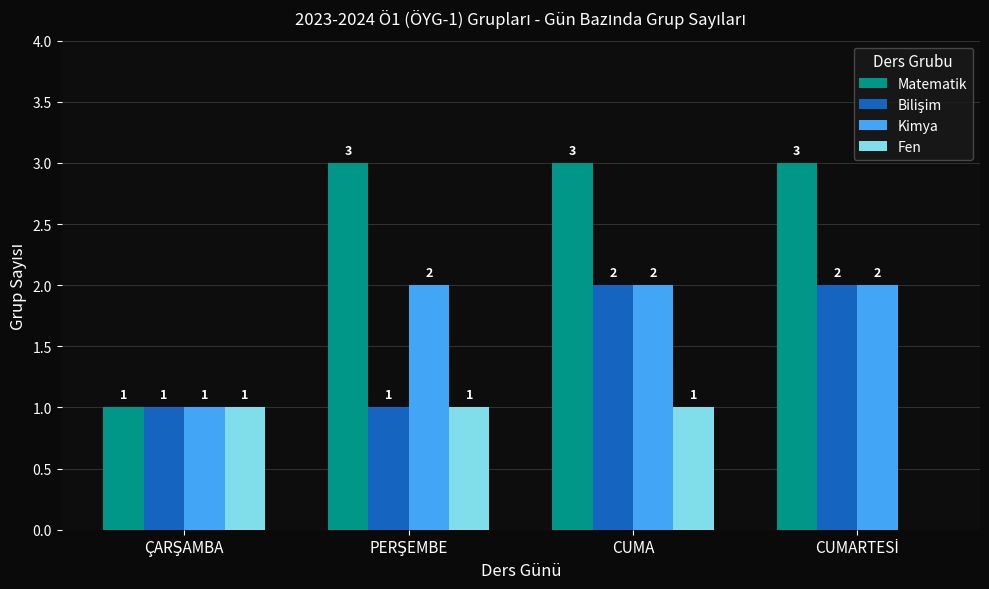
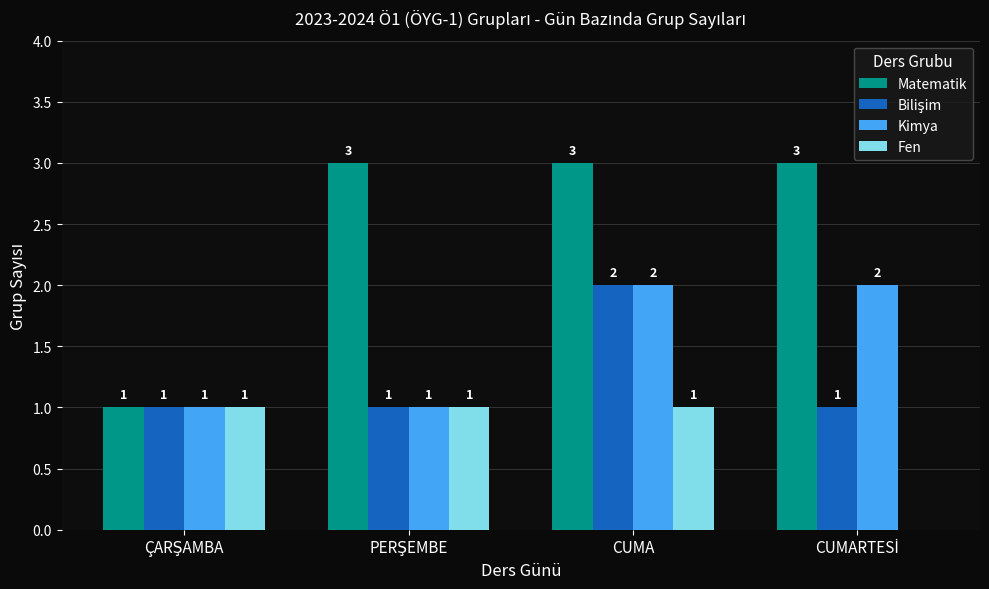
Kimya, PERŞEMBE: 2 -> 1
Bilişim, CUMARTESİ: 2 -> 1
